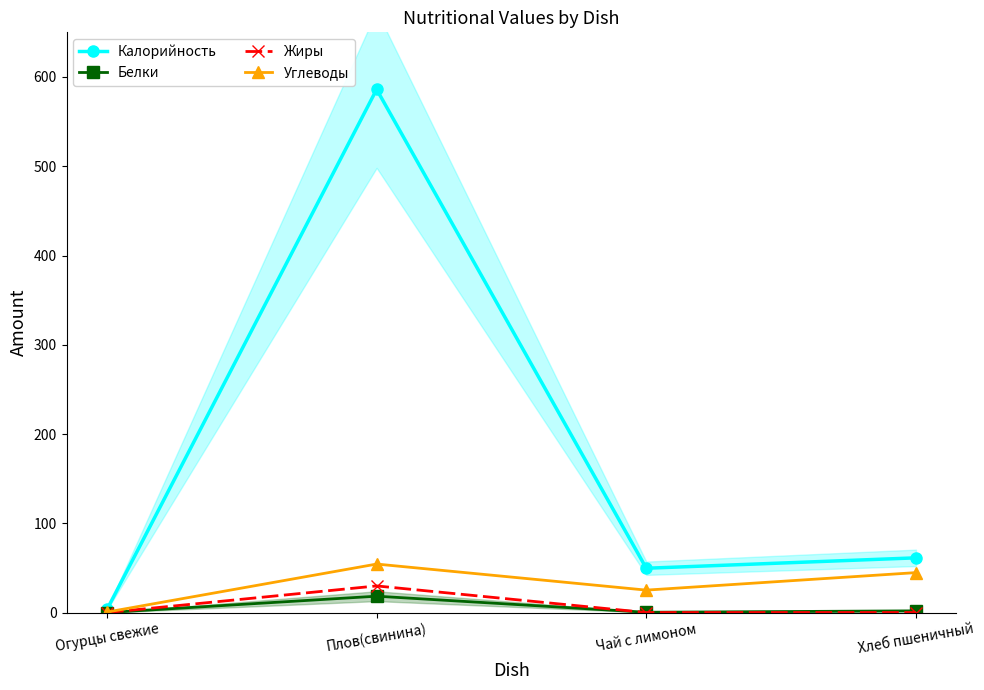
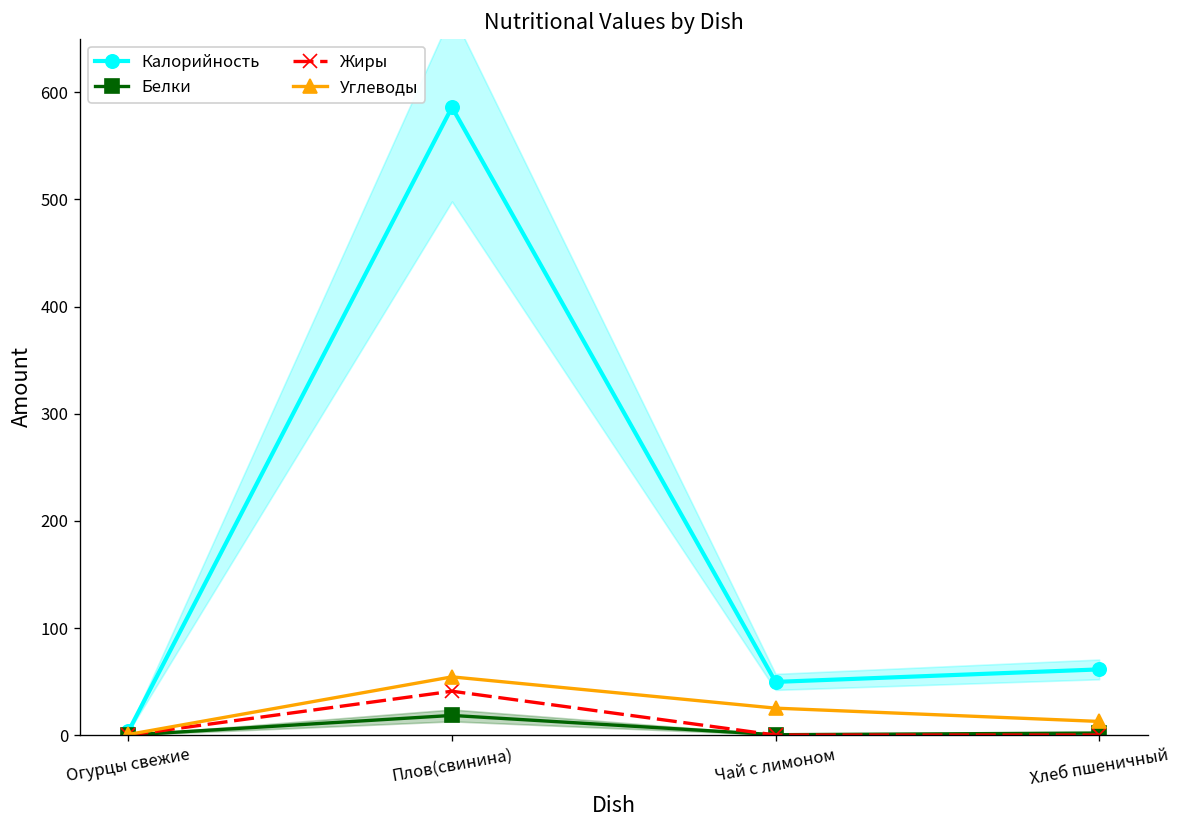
Жиры, Плов(свинина): 30 -> 40
Углеводы, Хлеб пшеничный: 40 -> 10
